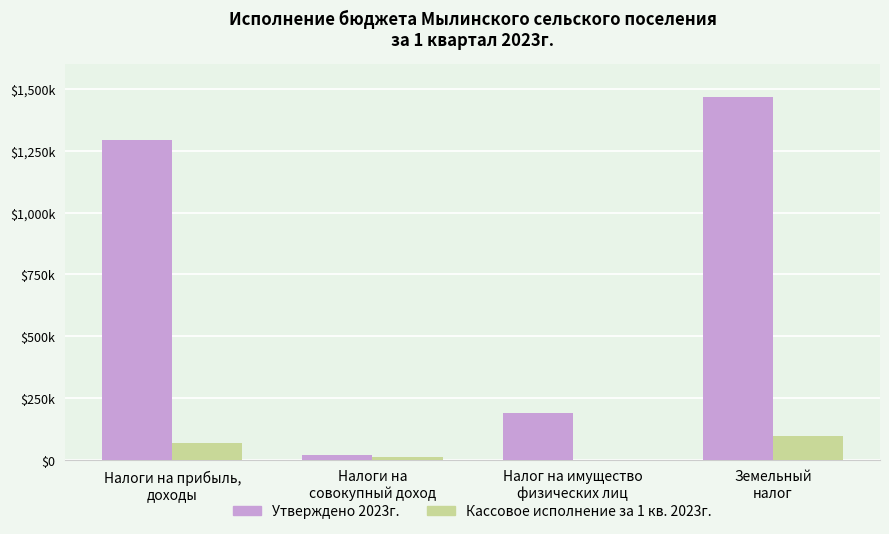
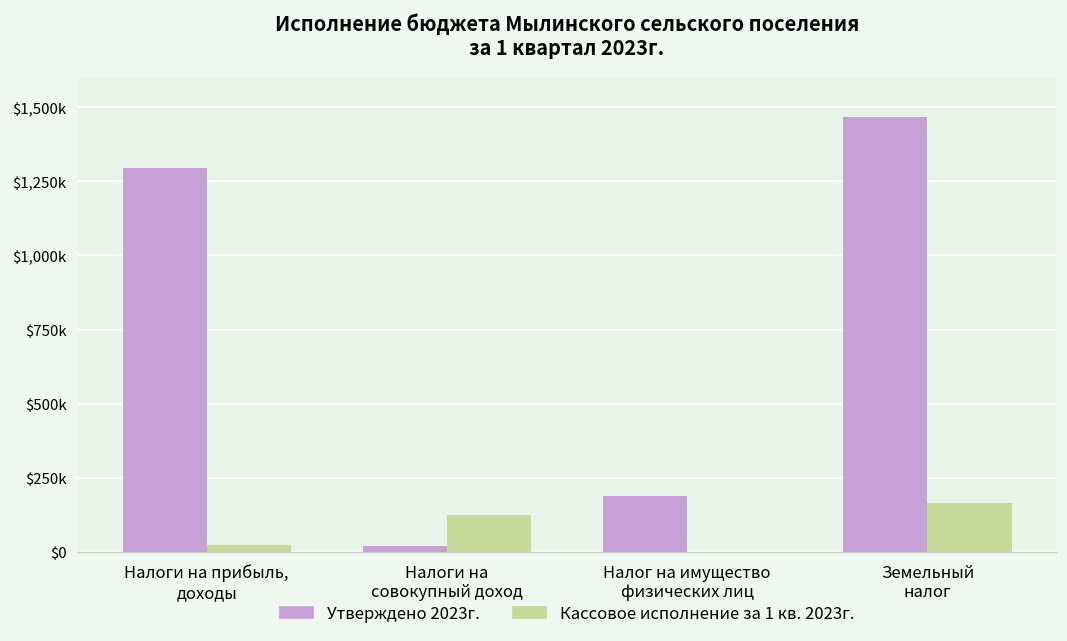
Кассовое исполнение за 1 кв. 2023г., Налоги на прибыль, доходы: $70,000 -> $20,000
Кассовое исполнение за 1 кв. 2023г., Налоги на совокупный доход: $10,000 -> $120,000
Кассовое исполнение за 1 кв. 2023г., Земельный налог: $100,000 -> $160,000
